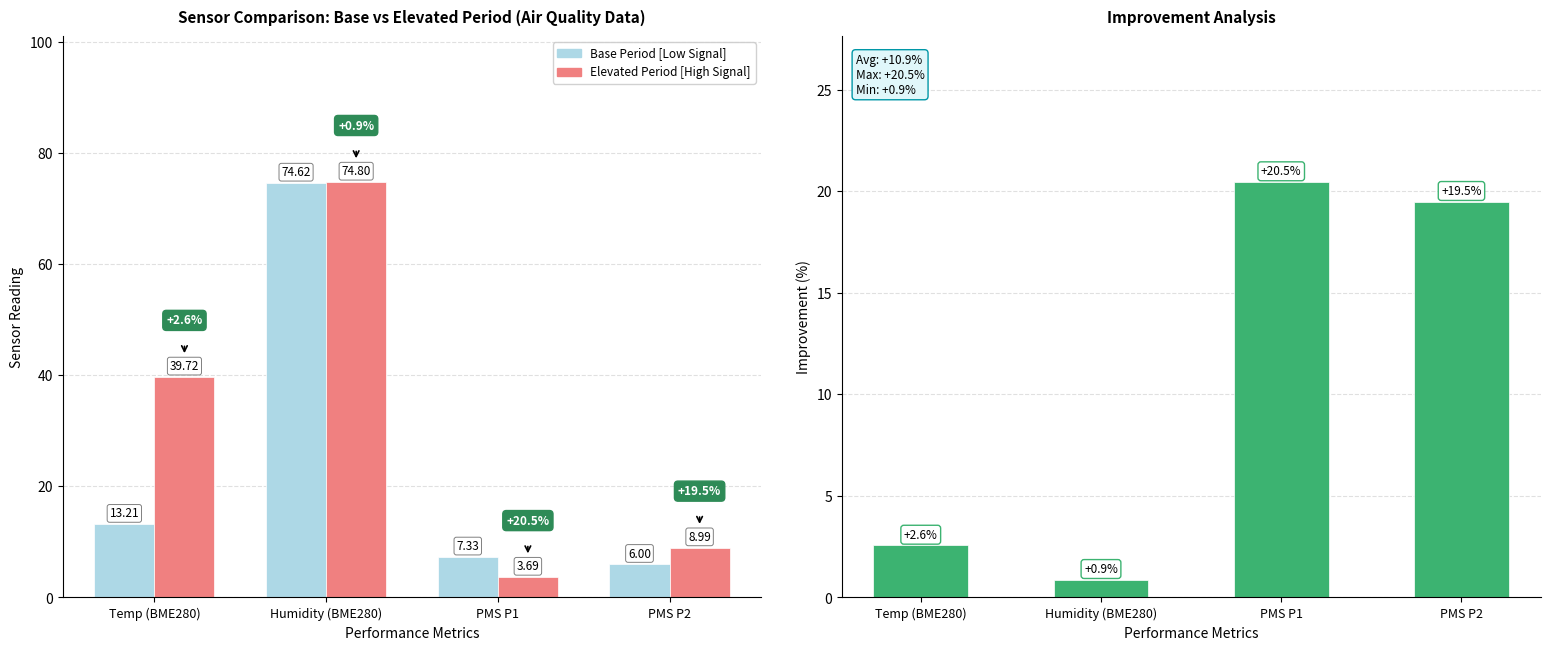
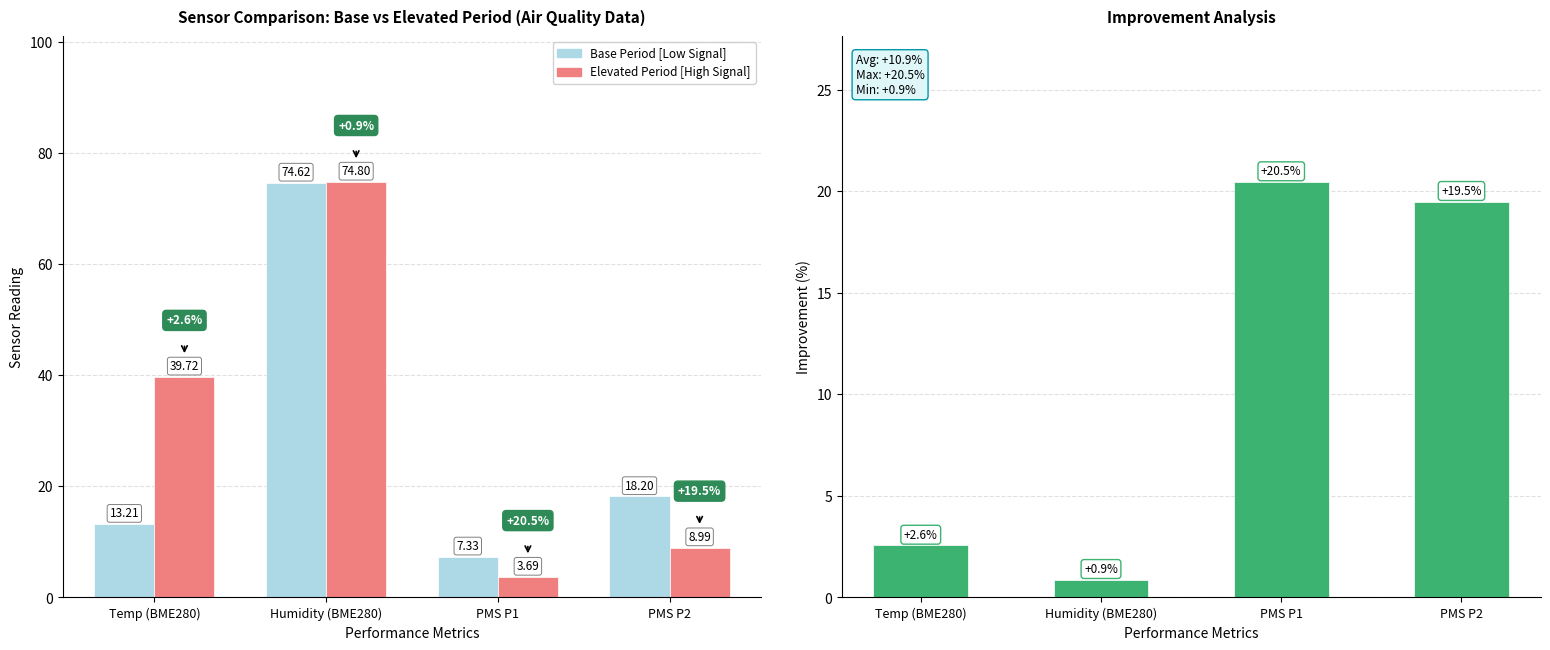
Sensor Comparison: Base vs Elevated Period (Air Quality Data), Base Period [Low Signal], PMS P2: 6.00 -> 18.20
